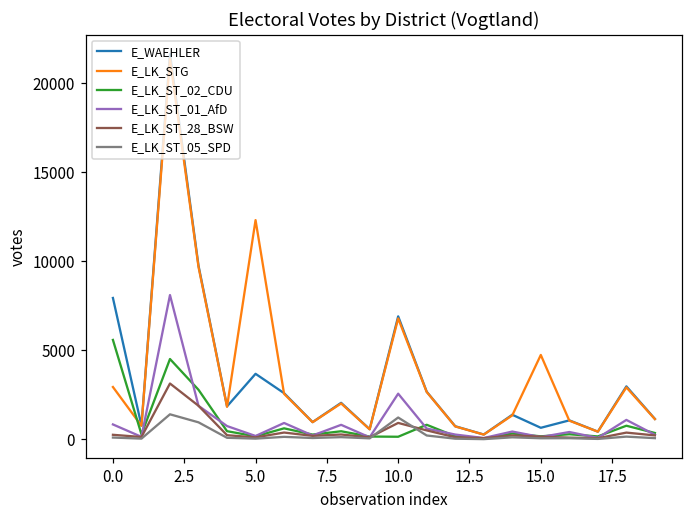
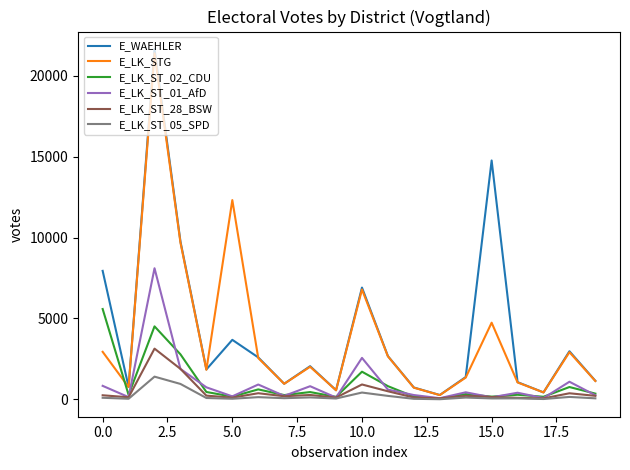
E_LK_ST_02_CDU, 10.0: 100 -> 1700
E_LK_ST_05_SPD, 10.0: 1200 -> 400
E_WAEHLER, 15.0: 600 -> 14800
